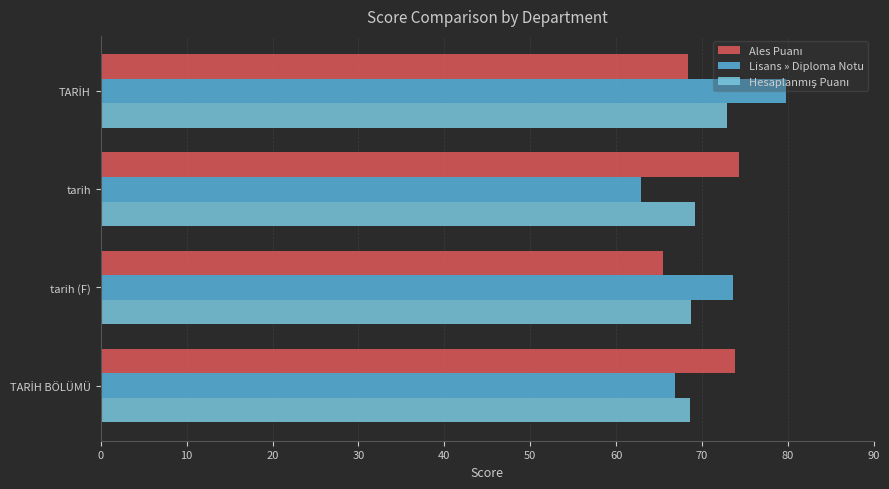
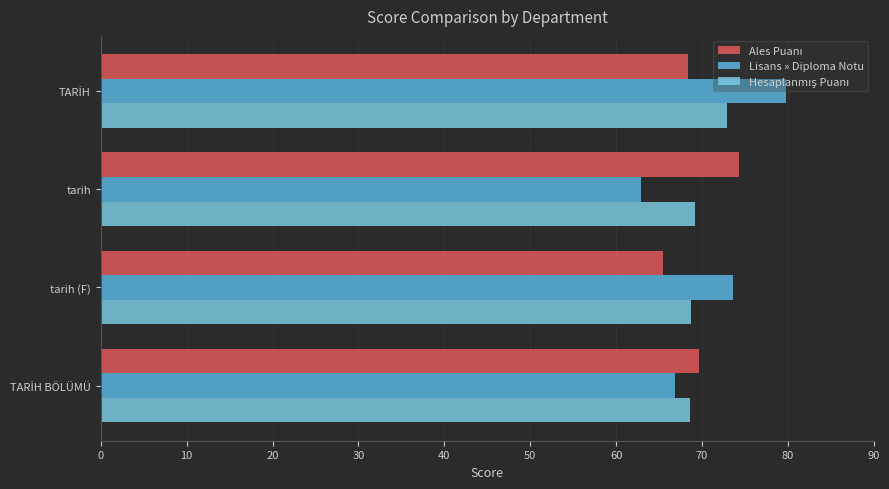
Ales Puanı, TARİH BÖLÜMÜ: 74 -> 70
